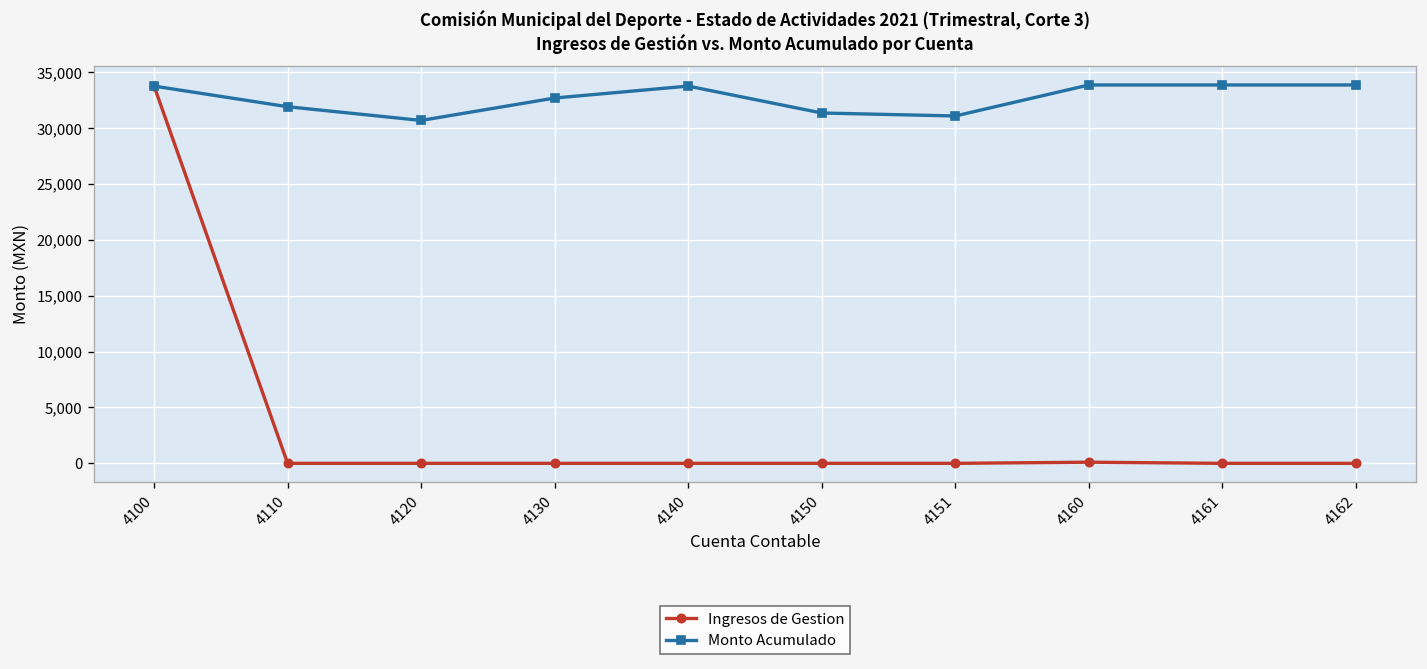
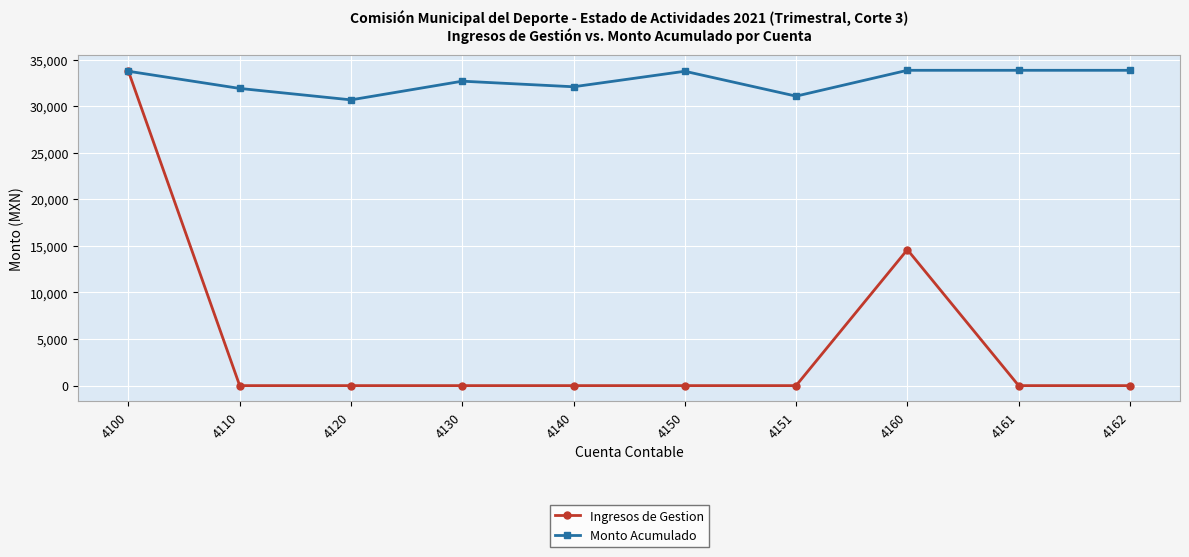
Monto Acumulado, 4140: 34,000 -> 32,000
Monto Acumulado, 4150: 31,000 -> 34,000
Ingresos de Gestion, 4160: 0 -> 15,000
